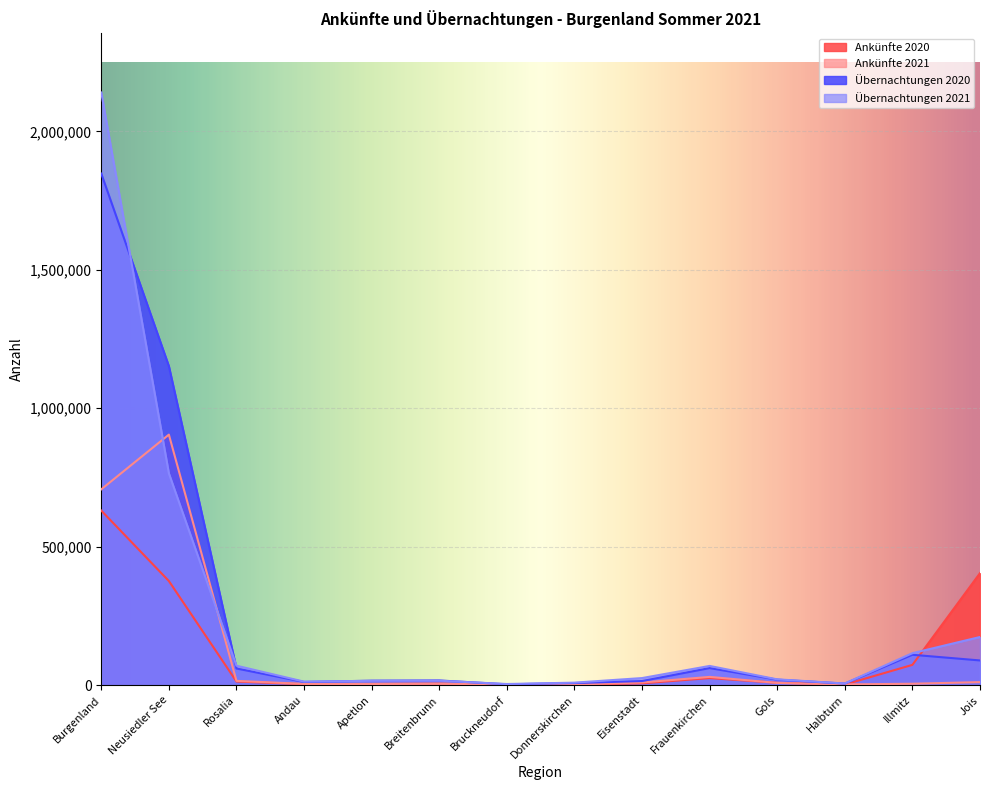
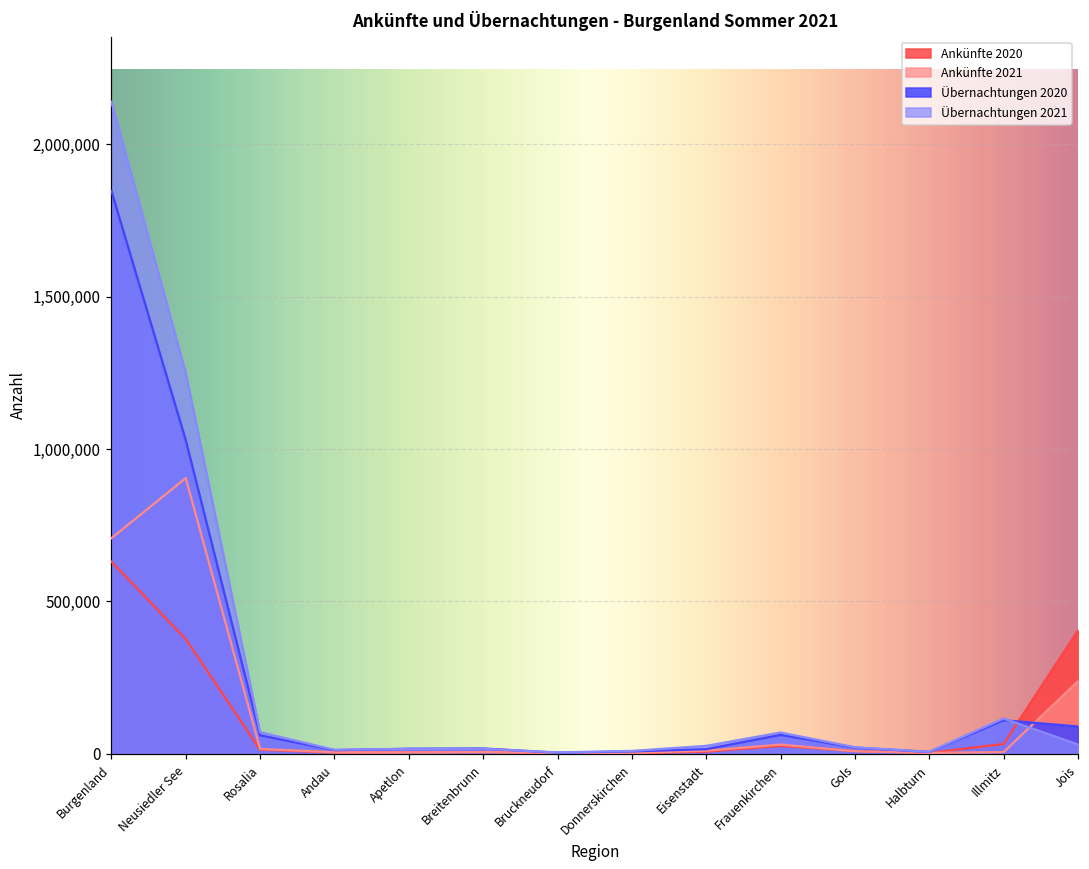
Übernachtungen 2020, Neusiedler See: 1,150,000 -> 1,030,000
Übernachtungen 2021, Neusiedler See: 760,000 -> 1,250,000
Ankünfte 2020, Illmitz: 70,000 -> 30,000
Ankünfte 2021, Jois: 10,000 -> 240,000
Übernachtungen 2021, Jois: 170,000 -> 30,000
